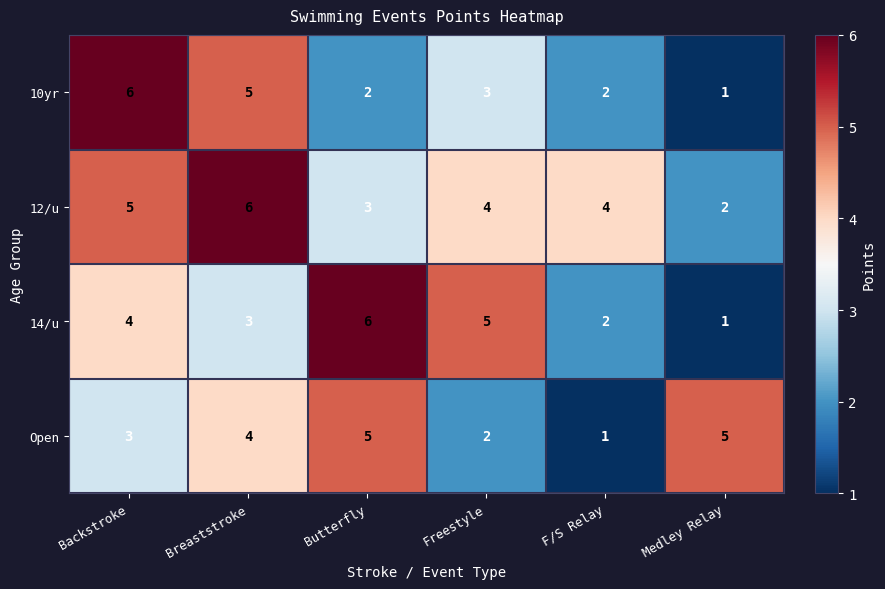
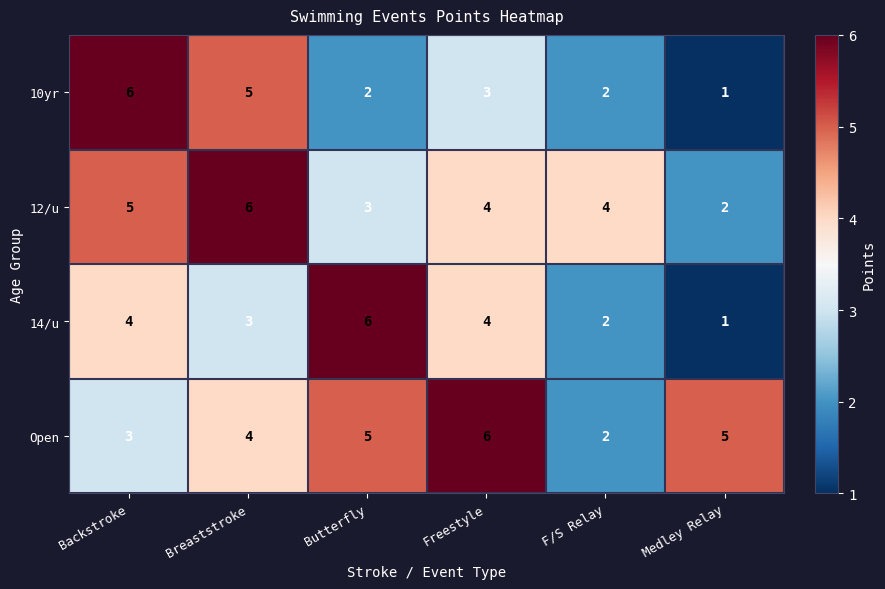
14/u, Freestyle: 5 -> 4
Open, Freestyle: 2 -> 6
Open, F/S Relay: 1 -> 2
